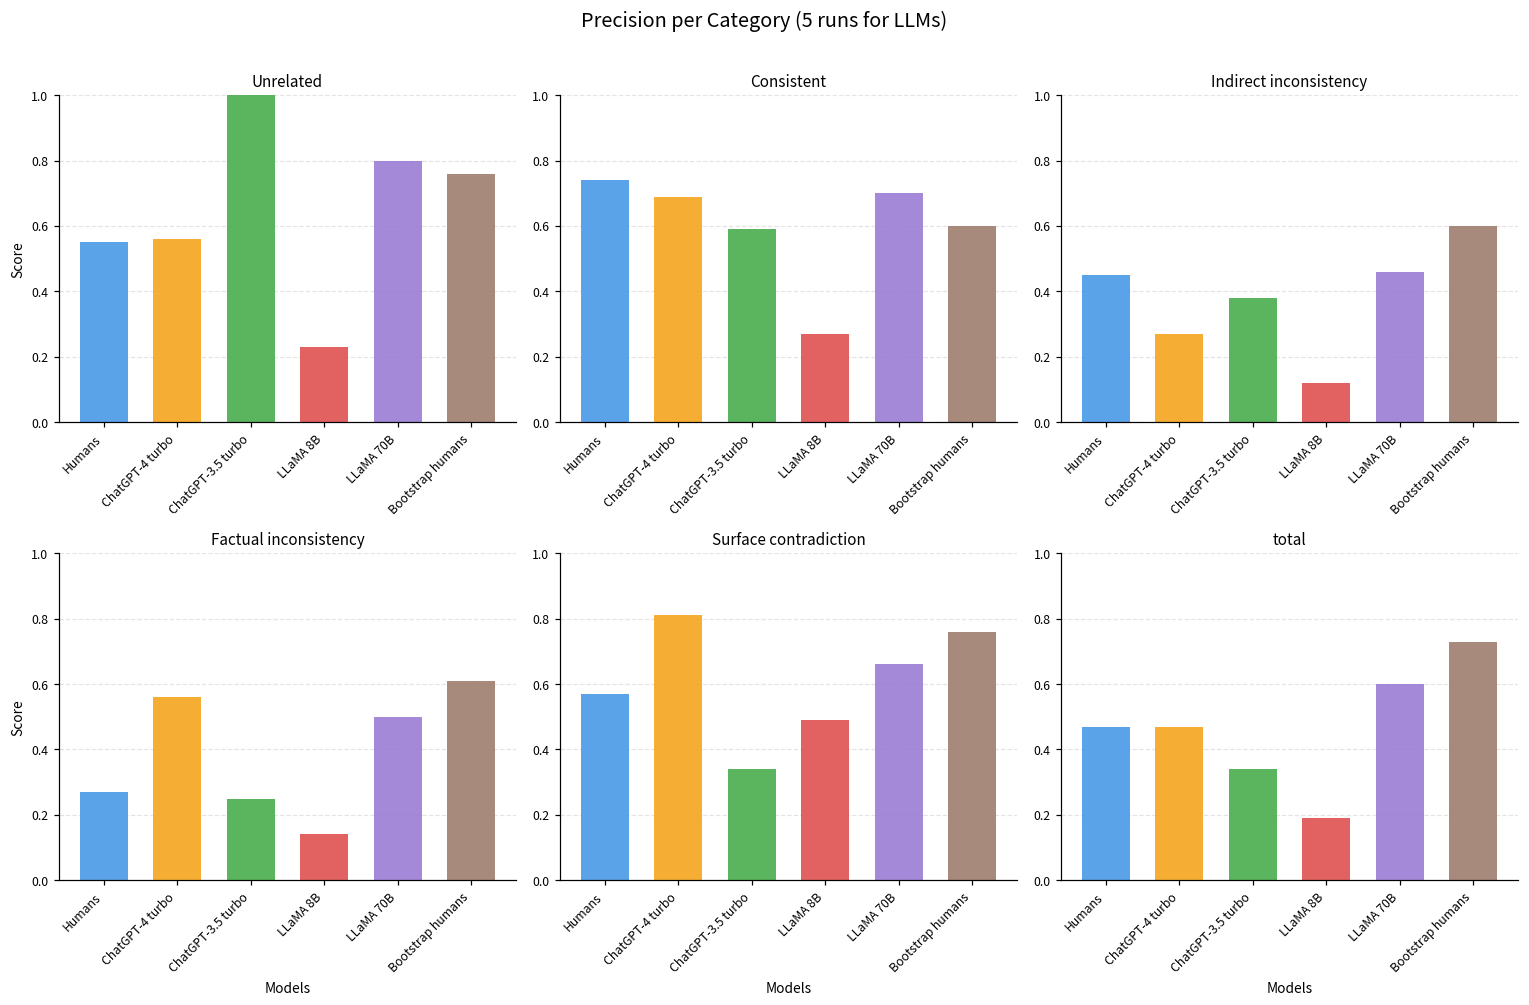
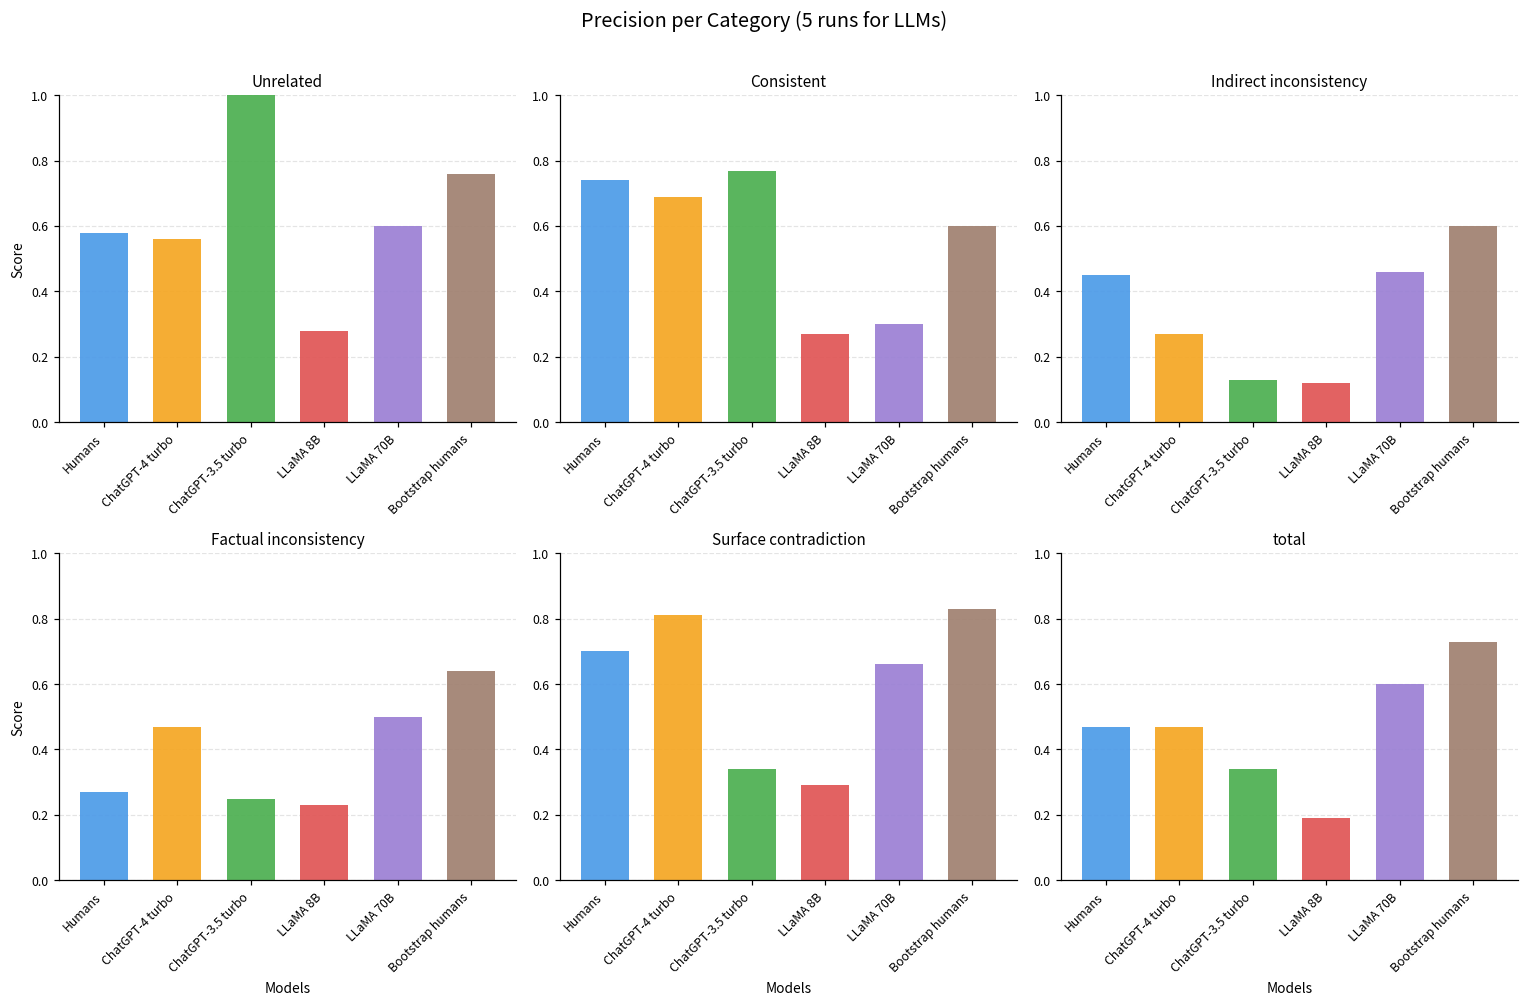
Unrelated, Humans: 0.55 -> 0.58
Unrelated, LLaMA 8B: 0.23 -> 0.28
Unrelated, LLaMA 70B: 0.8 -> 0.6
Consistent, ChatGPT-3.5 turbo: 0.59 -> 0.77
Consistent, LLaMA 70B: 0.7 -> 0.3
Indirect inconsistency, ChatGPT-3.5 turbo: 0.38 -> 0.13
Factual inconsistency, ChatGPT-4 turbo: 0.56 -> 0.47
Factual inconsistency, LLaMA 8B: 0.14 -> 0.23
Factual inconsistency, Bootstrap humans: 0.61 -> 0.64
Surface contradiction, Humans: 0.57 -> 0.70
Surface contradiction, LLaMA 8B: 0.49 -> 0.29
Surface contradiction, Bootstrap humans: 0.76 -> 0.83
